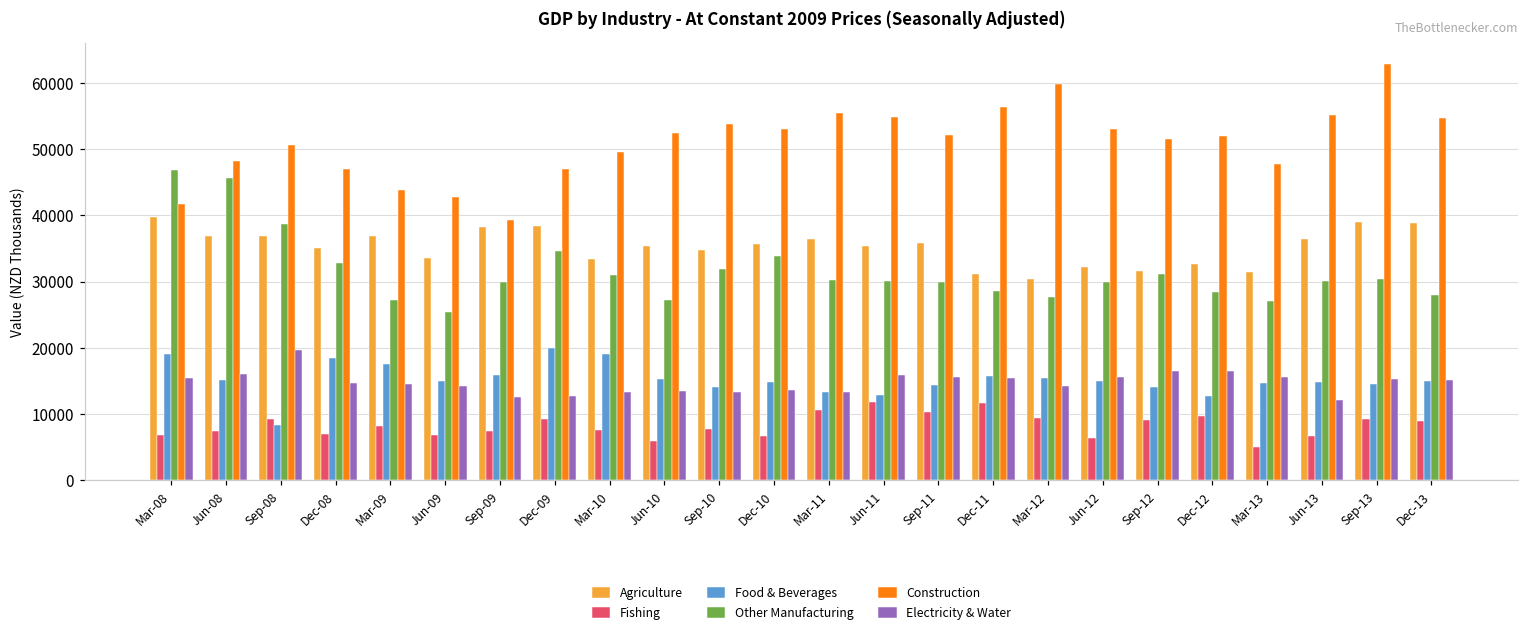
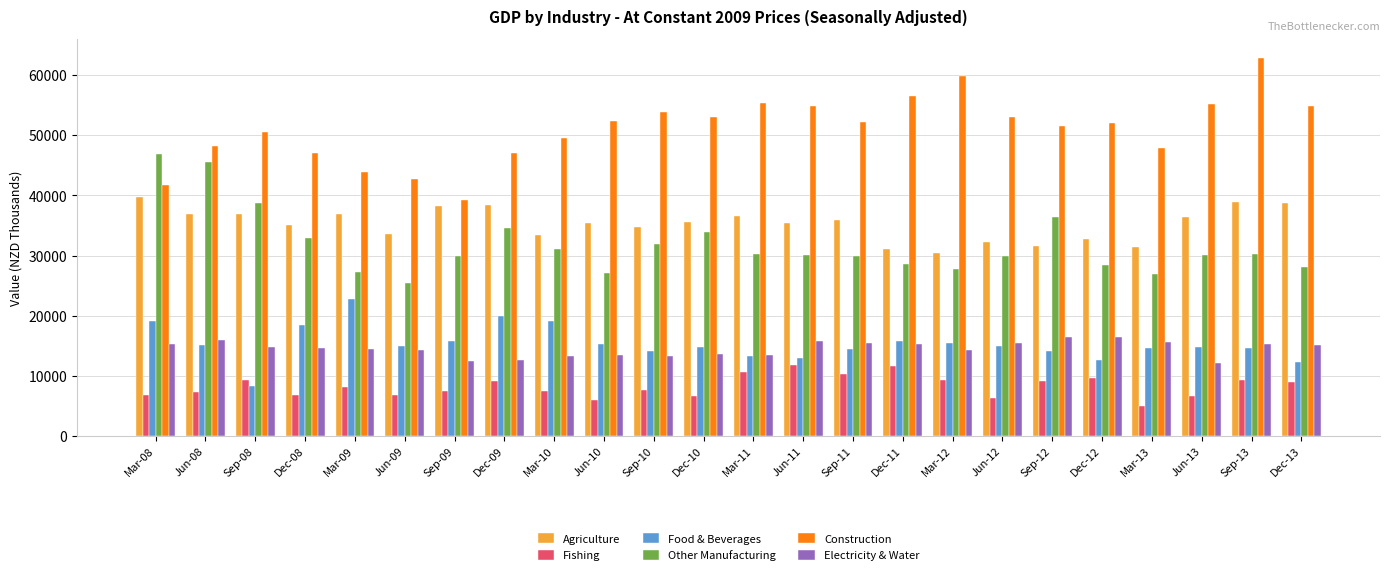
Electricity & Water, Sep-08: 20000 -> 15000
Food & Beverages, Mar-09: 18000 -> 23000
Other Manufacturing, Sep-12: 31000 -> 36000
Food & Beverages, Dec-13: 15000 -> 12000
